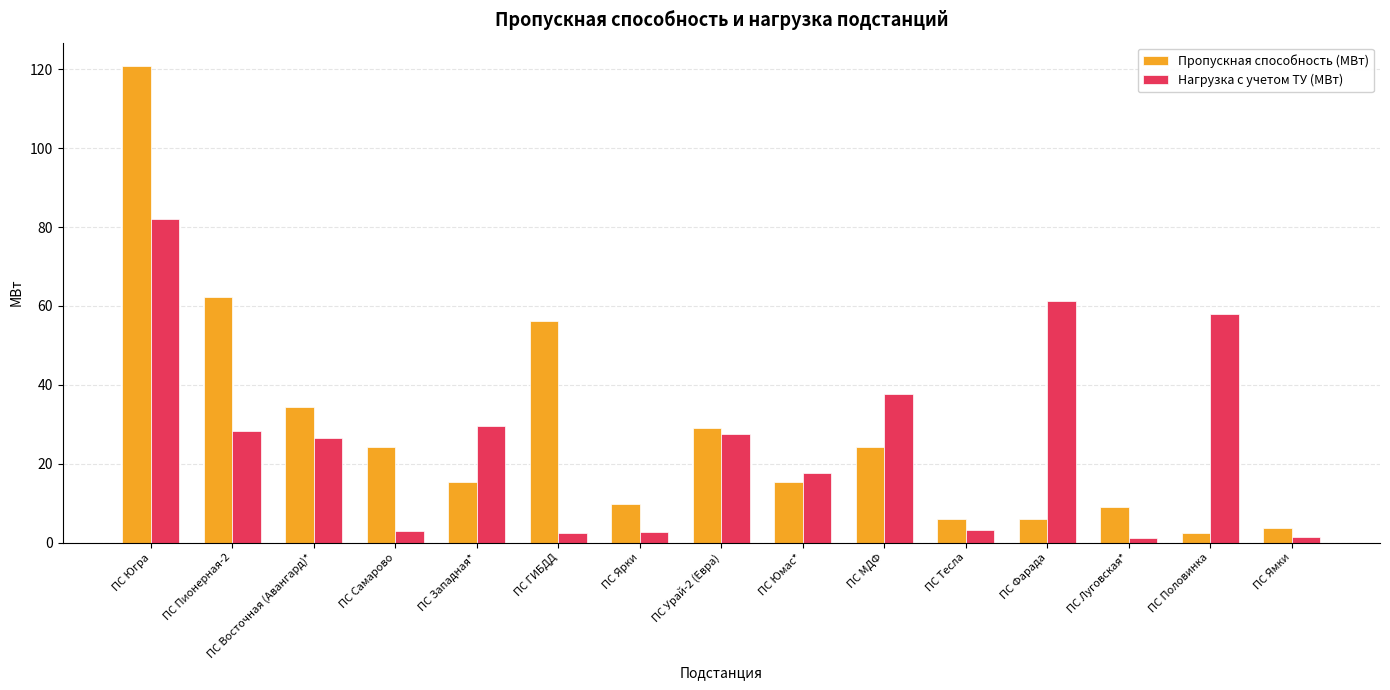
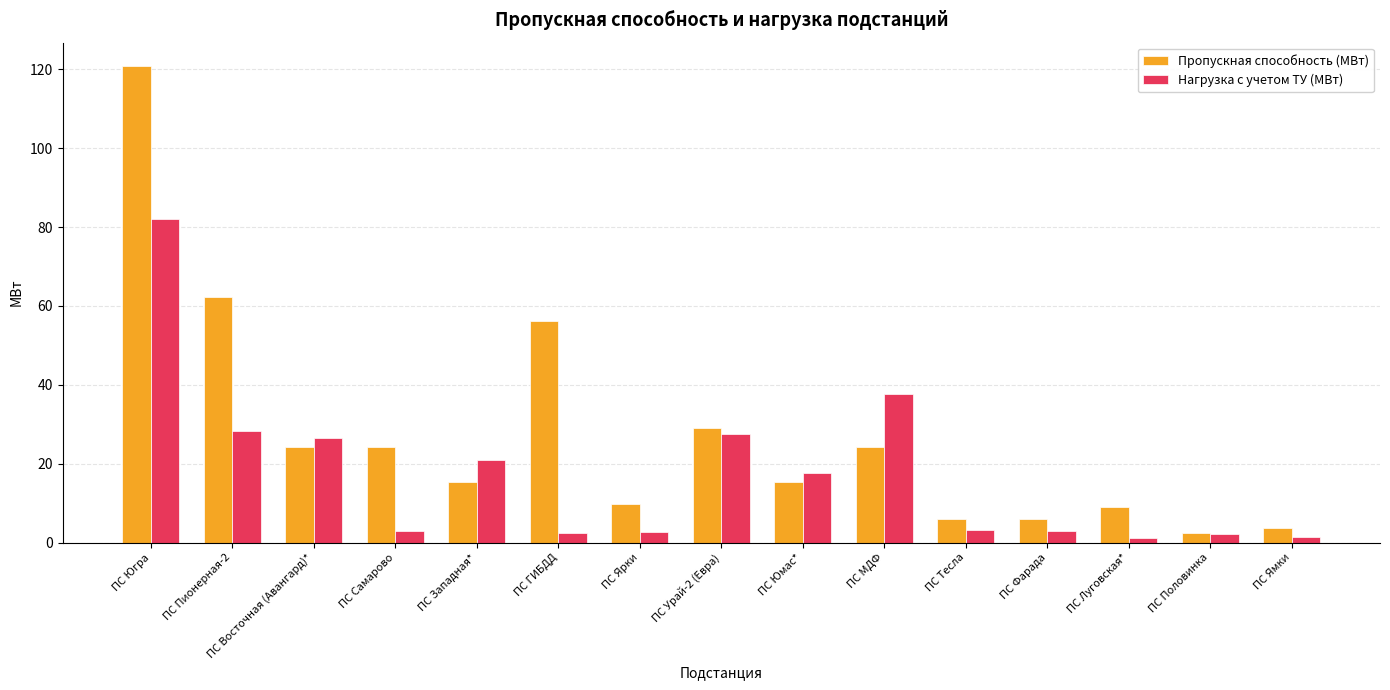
Пропускная способность (МВт), ПС Восточная (Авангард)*: 34 -> 24
Нагрузка с учетом ТУ (МВт), ПС Западная*: 30 -> 21
Нагрузка с учетом ТУ (МВт), ПС Фарада: 61 -> 3
Нагрузка с учетом ТУ (МВт), ПС Половинка: 58 -> 2
